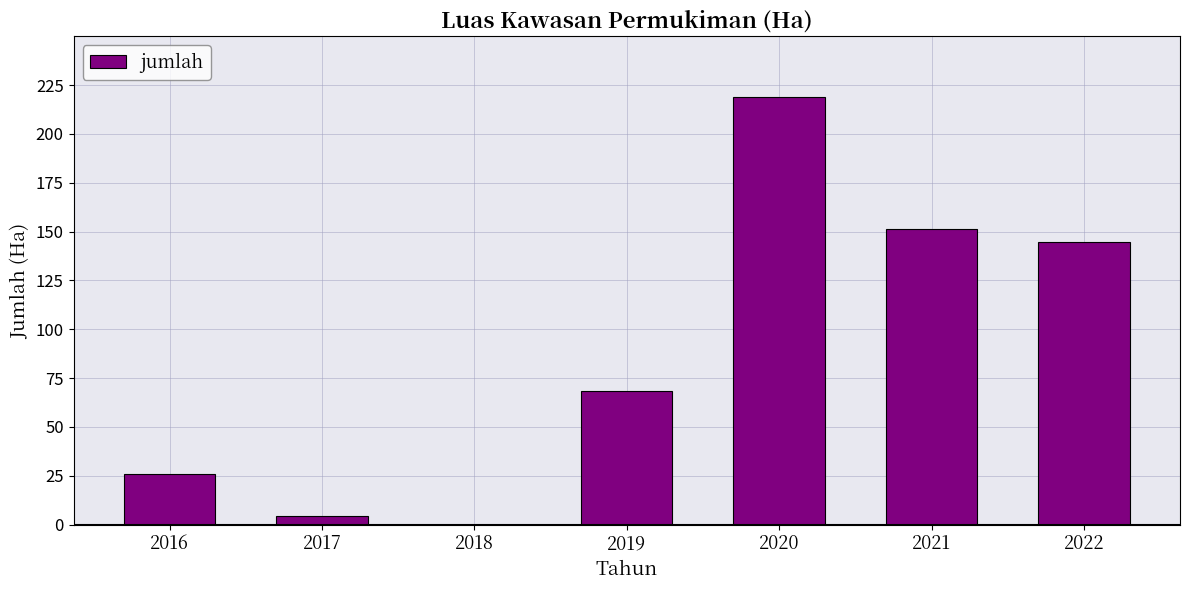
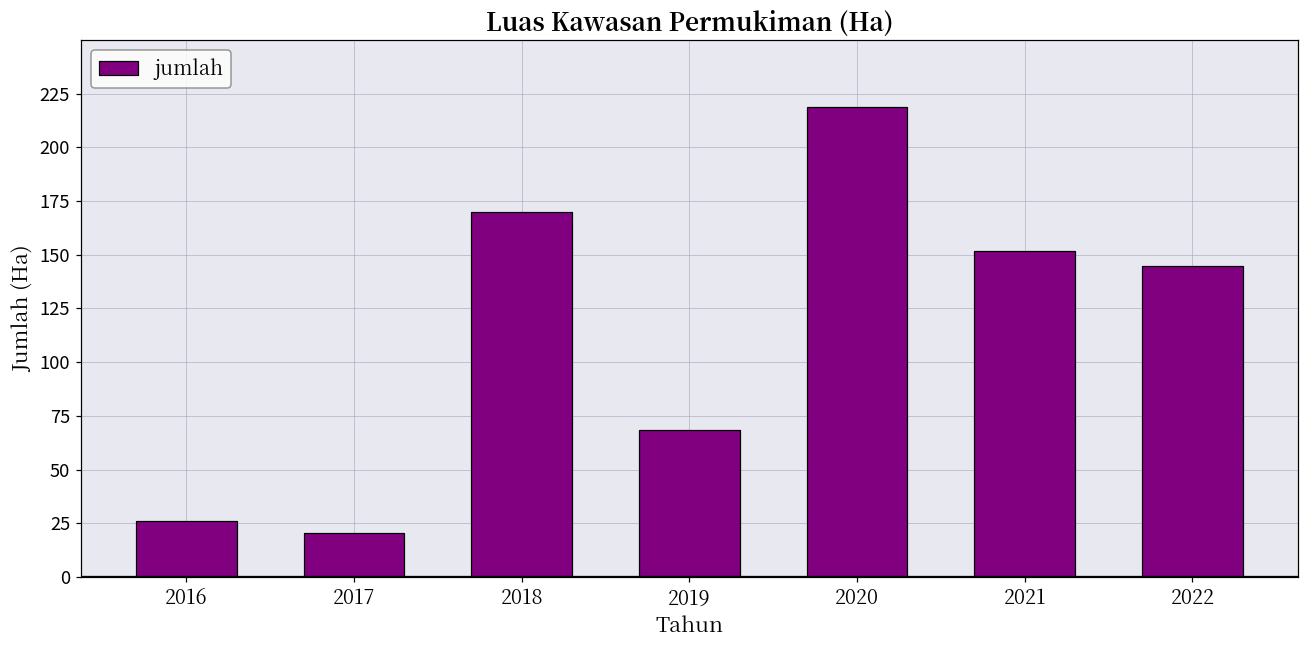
2017: 4 -> 21
2018: 0 -> 170
